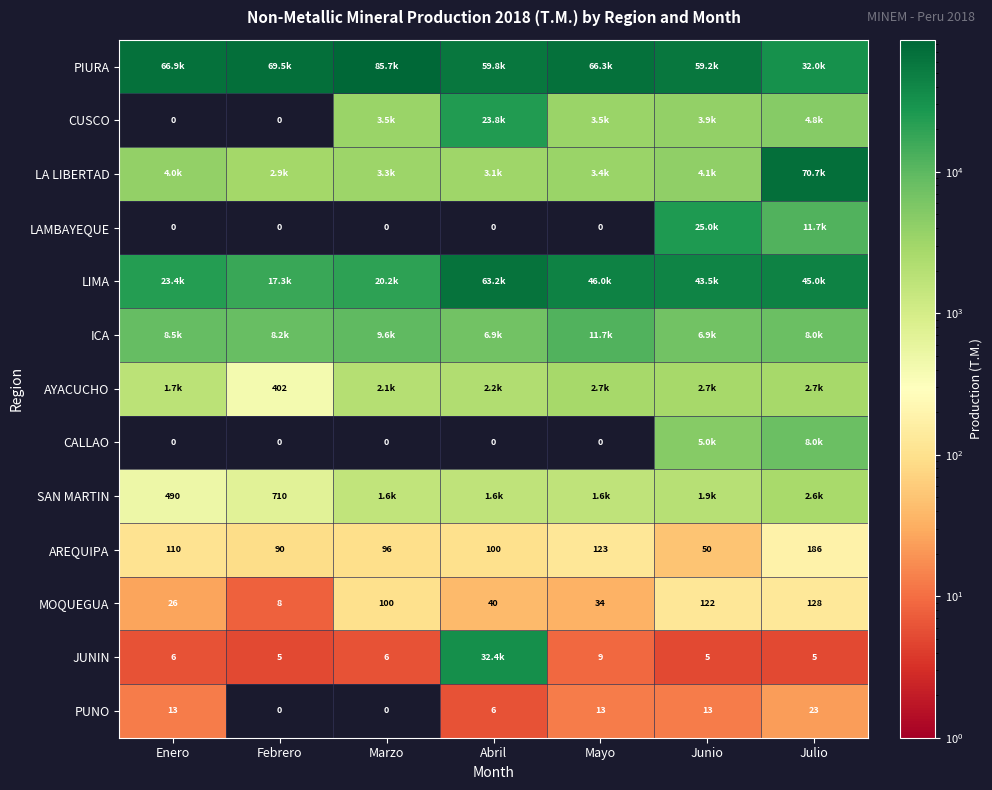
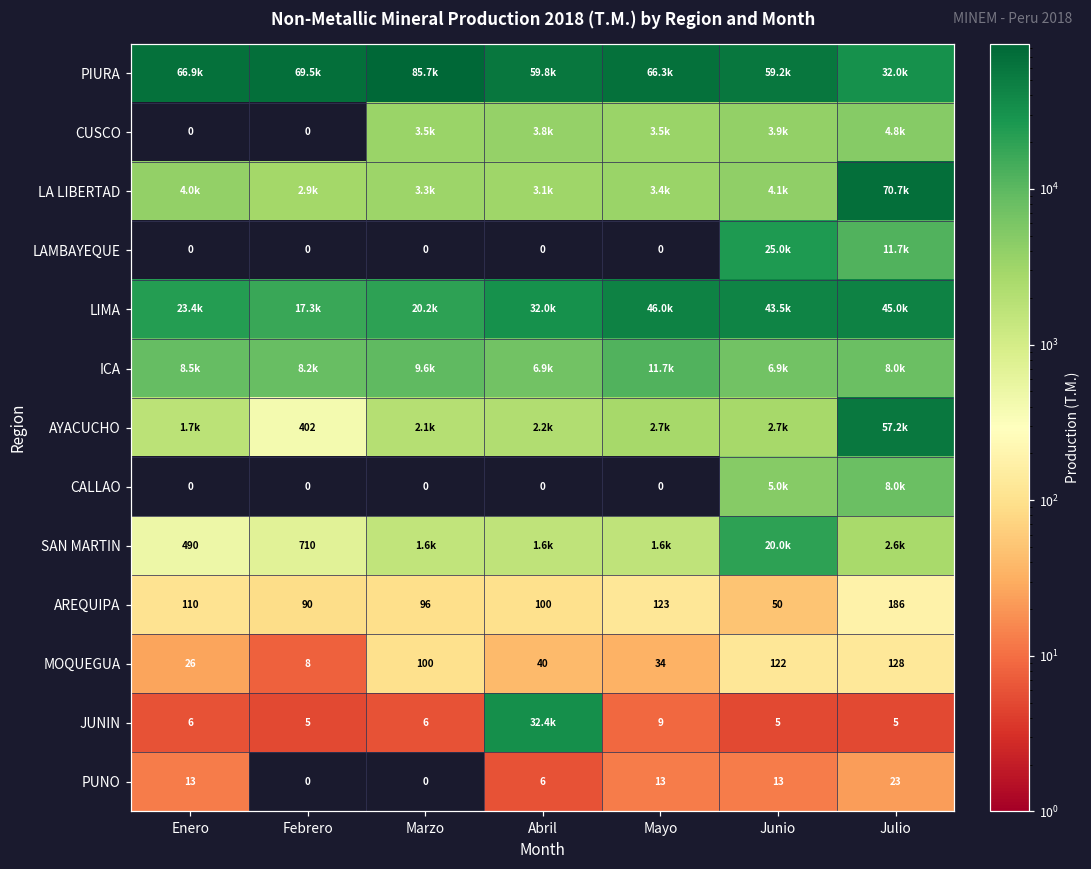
CUSCO, Abril: 23.8k -> 3.8k
LIMA, Abril: 63.2k -> 32.0k
AYACUCHO, Julio: 2.7k -> 57.2k
SAN MARTIN, Junio: 1.9k -> 20.0k
